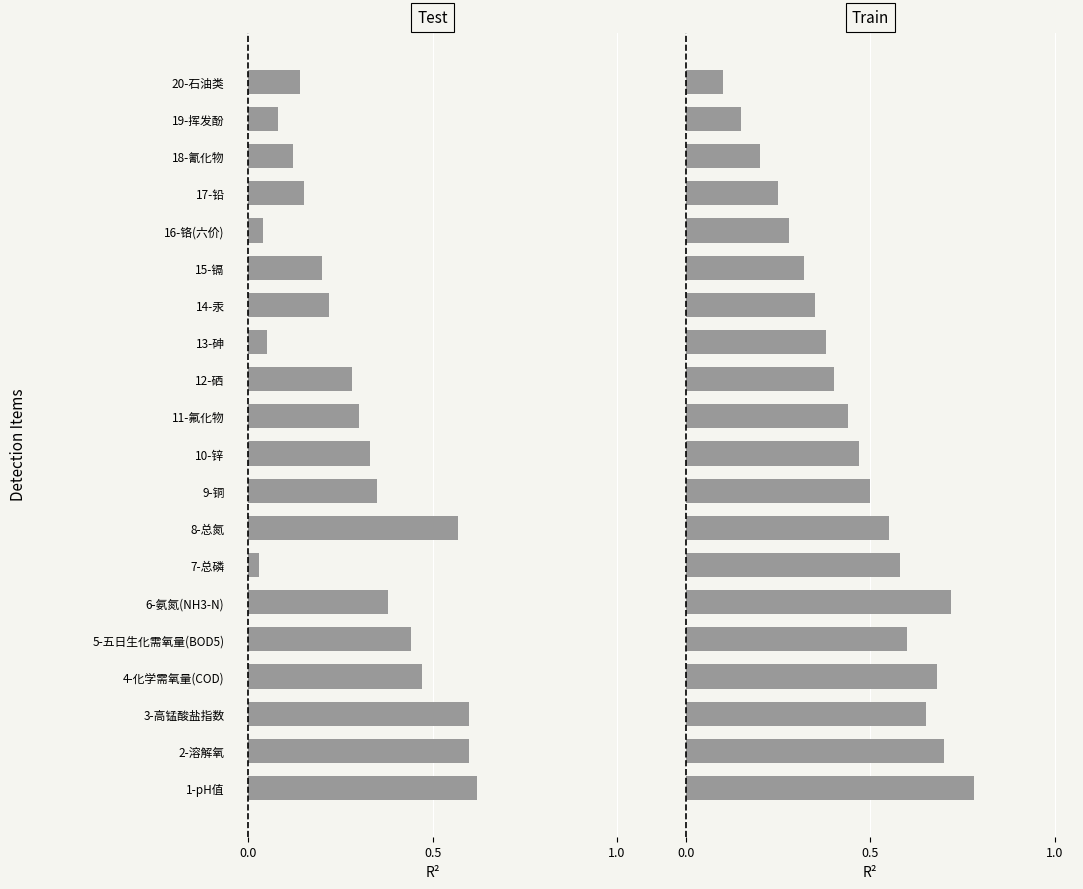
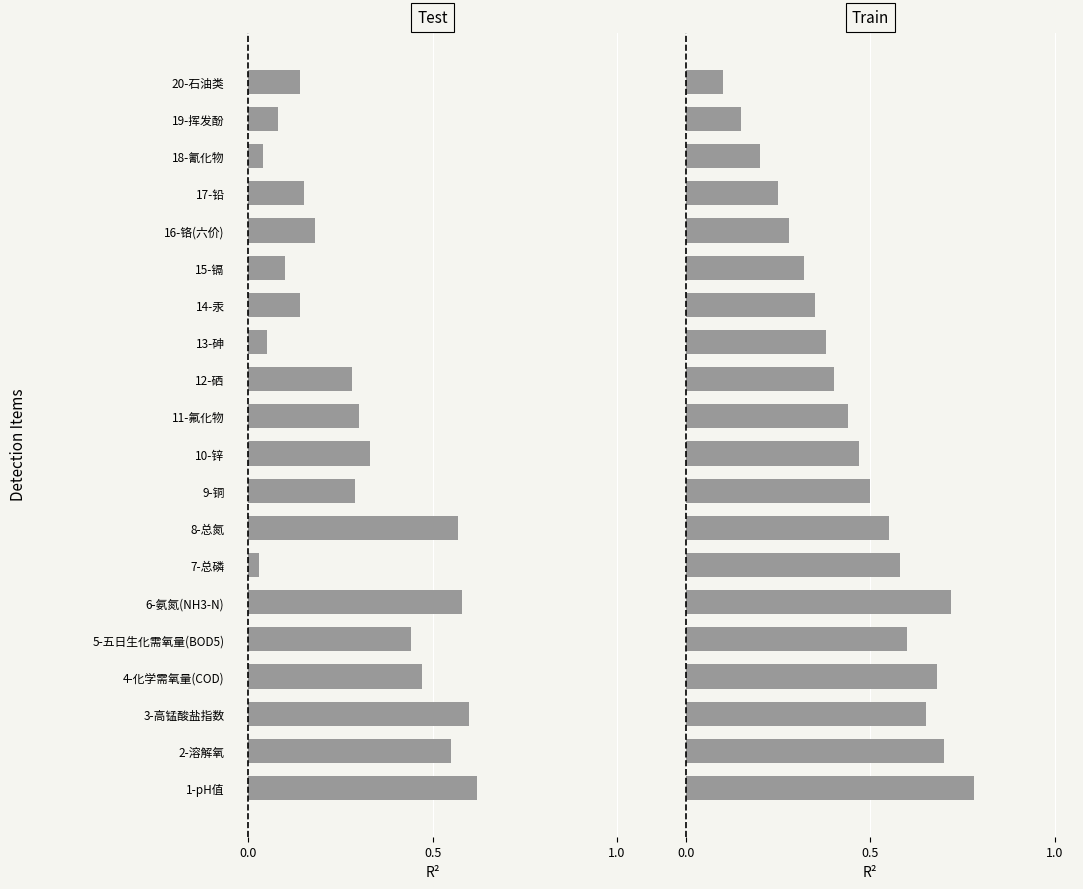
Test, 18-氰化物: 0.12 -> 0.04
Test, 16-铬(六价): 0.04 -> 0.18
Test, 15-镉: 0.2 -> 0.1
Test, 14-汞: 0.22 -> 0.14
Test, 9-铜: 0.35 -> 0.29
Test, 6-氨氮(NH3-N): 0.38 -> 0.58
Test, 2-溶解氧: 0.60 -> 0.55
